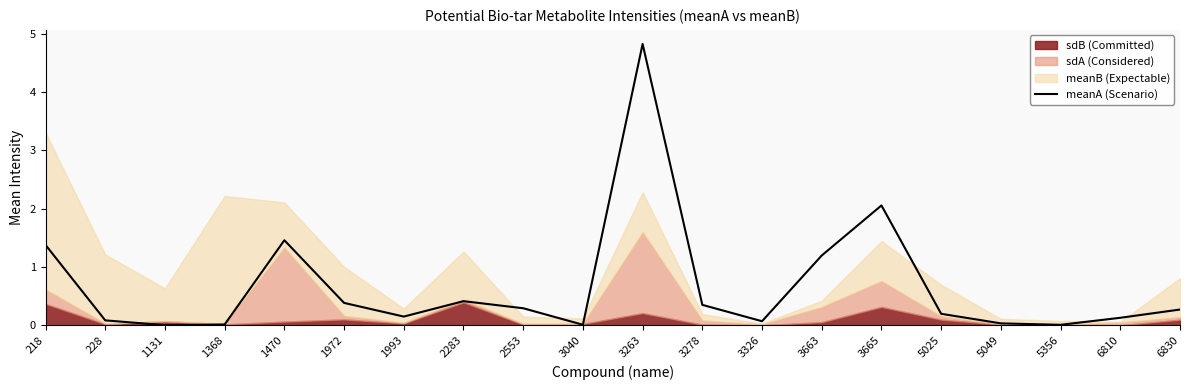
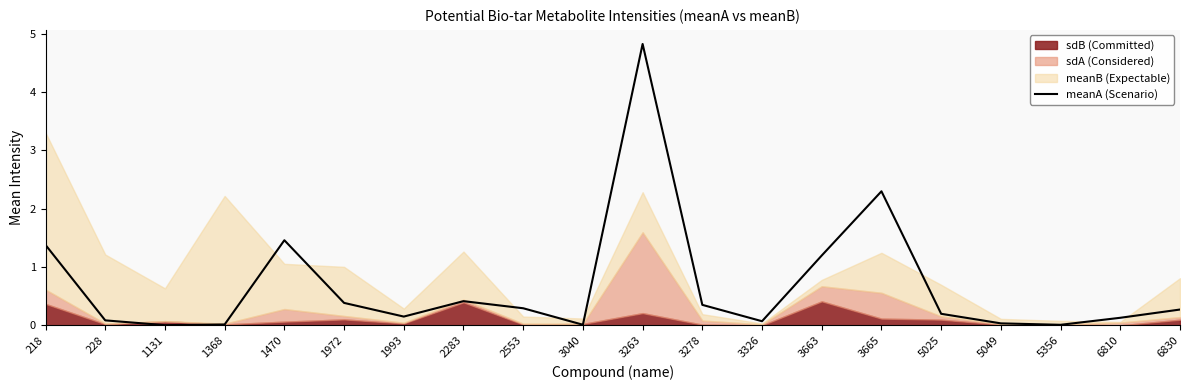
sdA (Considered), 1470: 1.3 -> 0.2
sdB (Committed), 3663: 0.1 -> 0.4
meanA (Scenario), 3665: 2.1 -> 2.3
sdB (Committed), 3665: 0.3 -> 0.1
